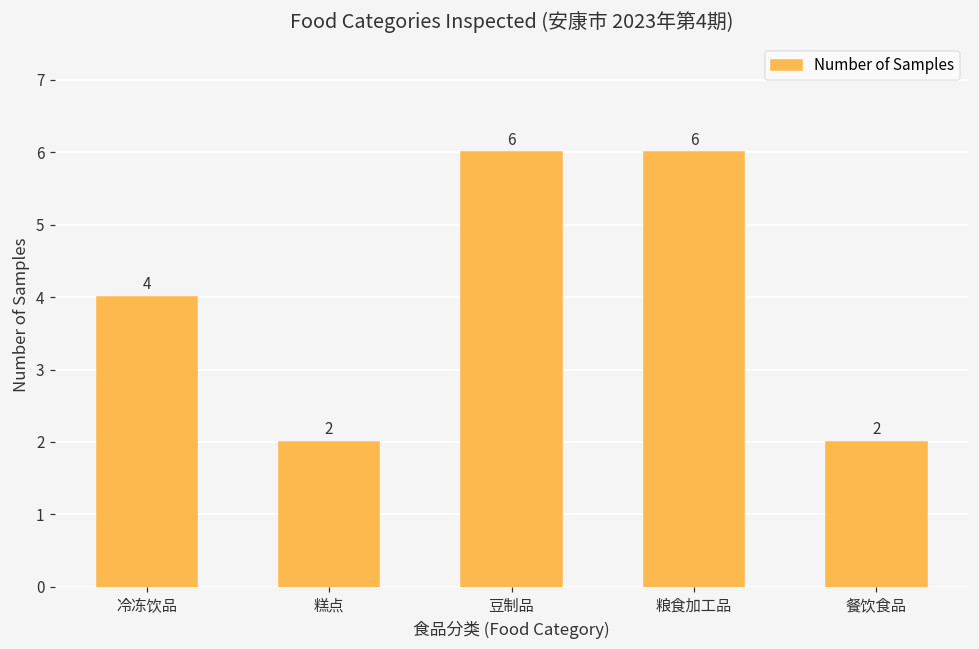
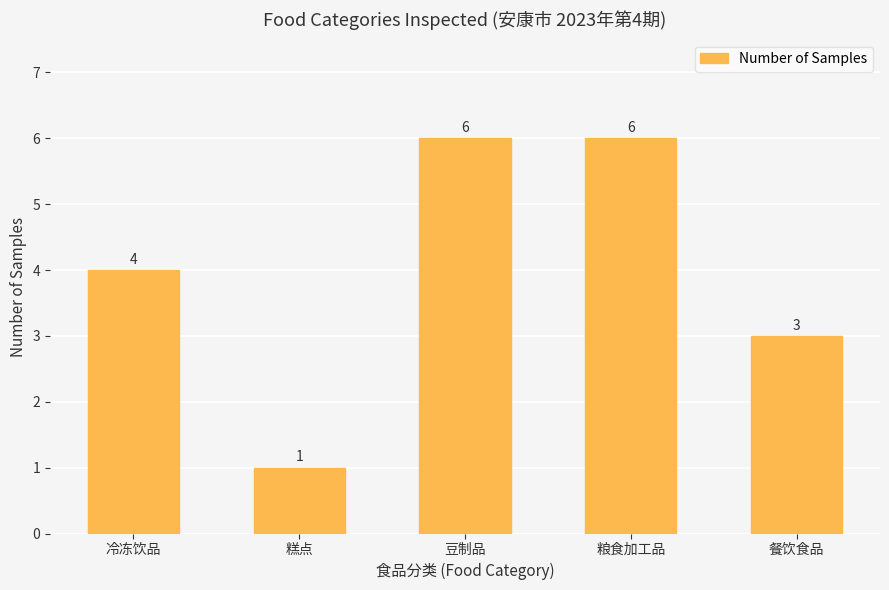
糕点: 2 -> 1
餐饮食品: 2 -> 3
